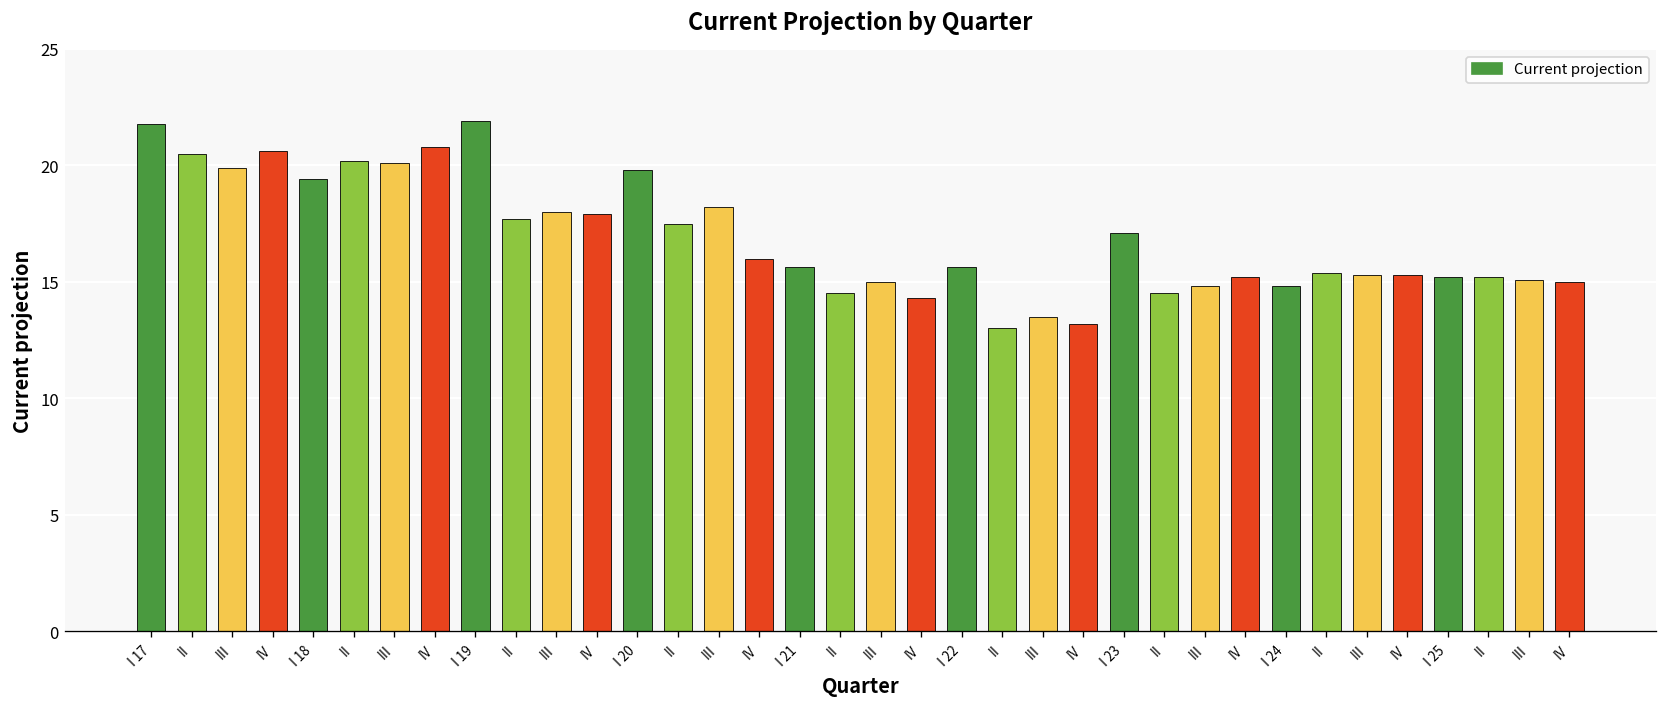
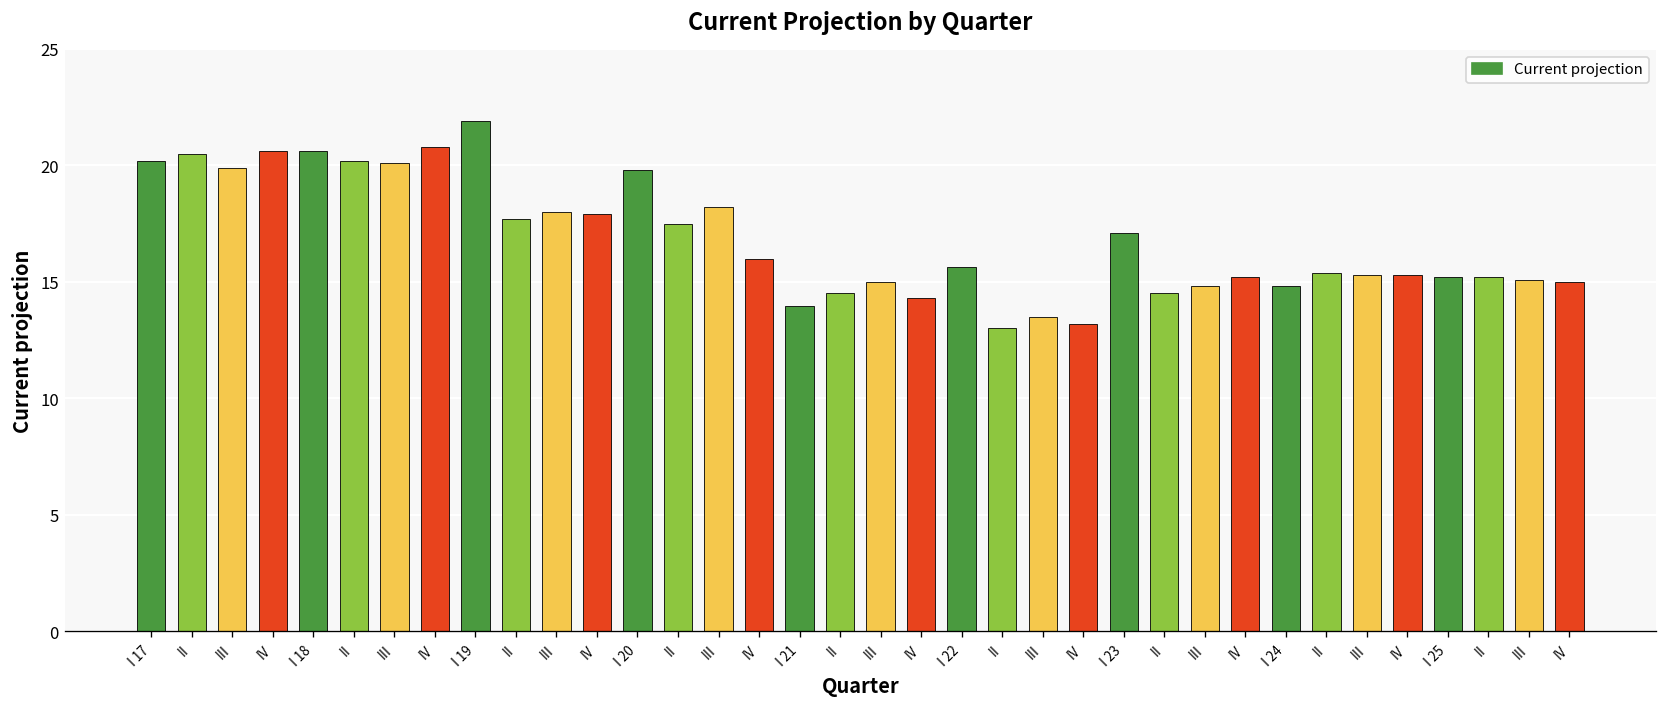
I 17: 21.8 -> 20.2
I 18: 19.4 -> 20.6
I 21: 15.7 -> 14.0
